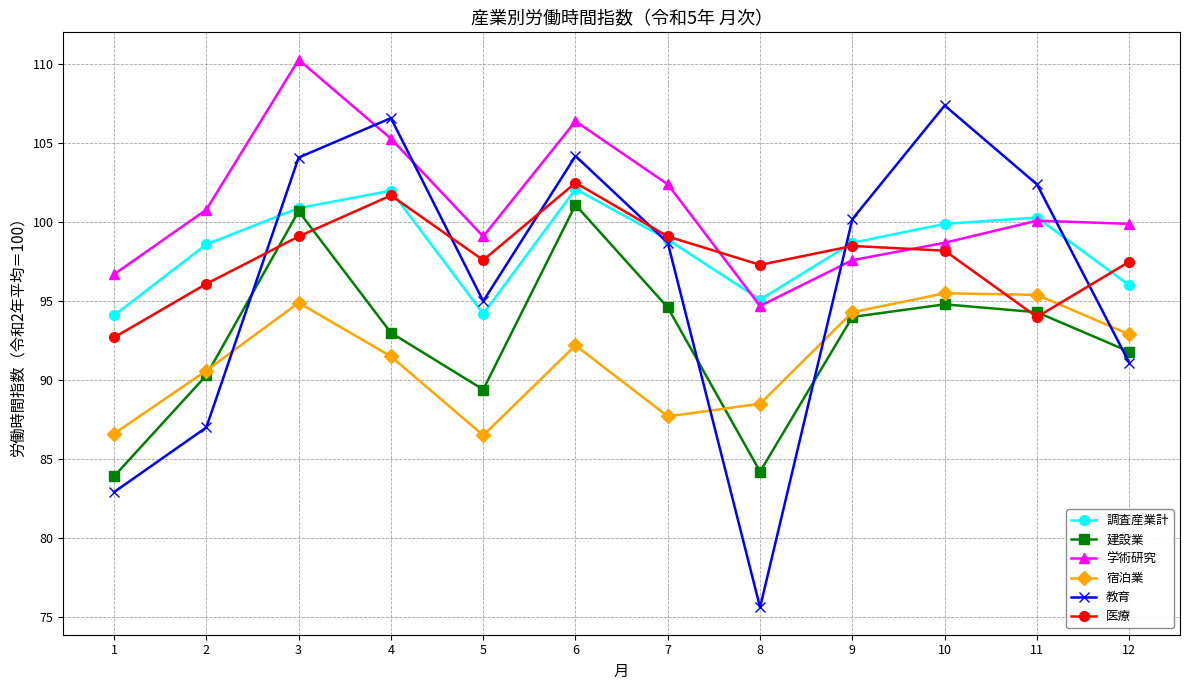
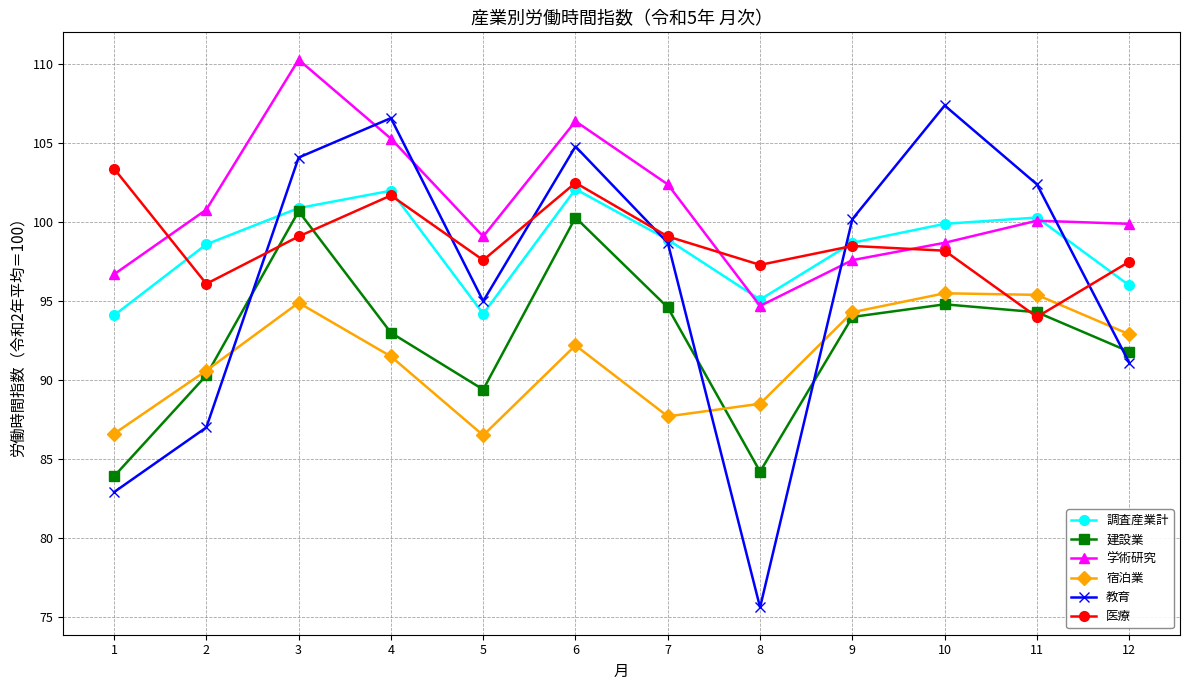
医療, 1: 92.7 -> 103.4
建設業, 6: 101.1 -> 100.3
教育, 6: 104.2 -> 104.8
